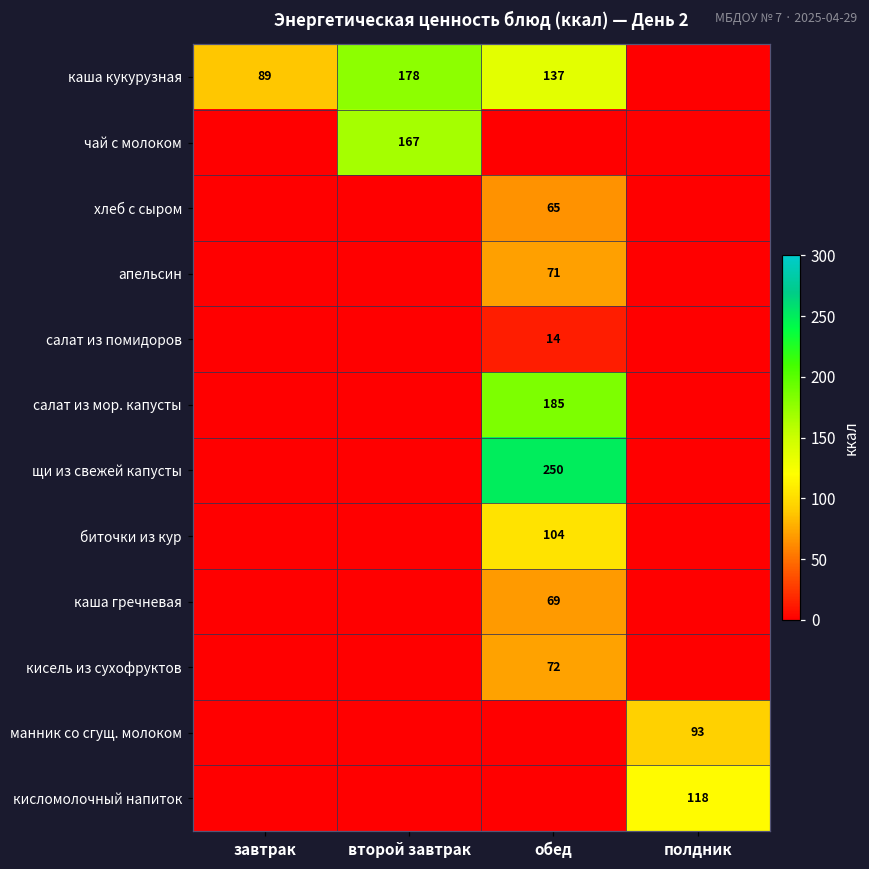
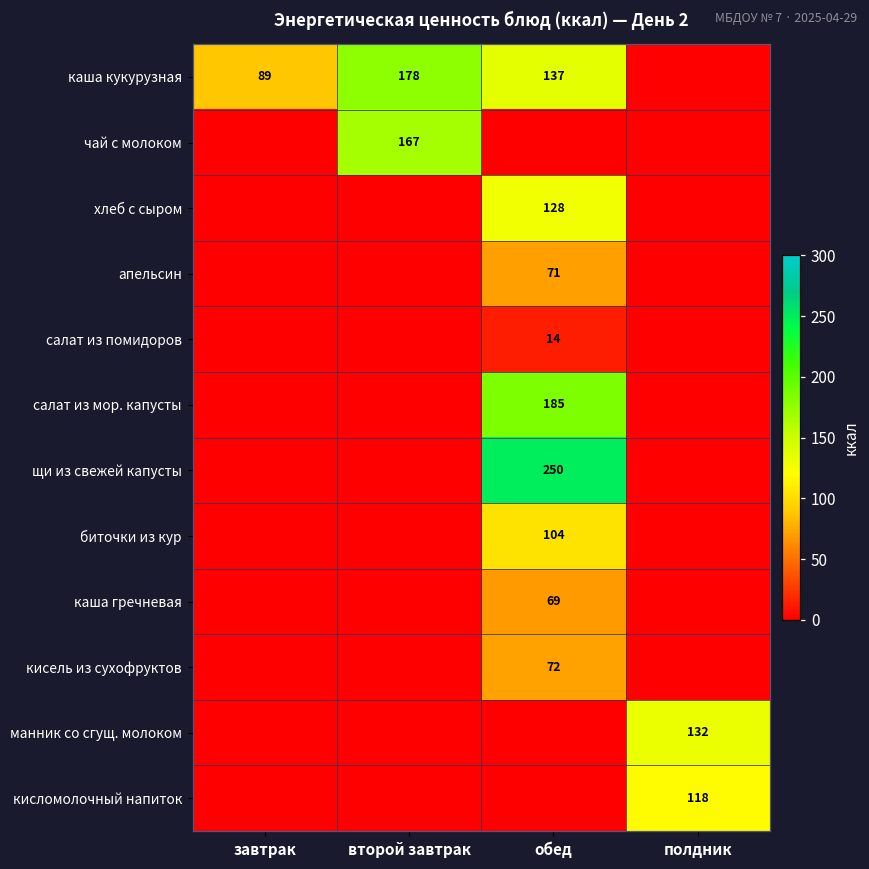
хлеб с сыром, обед: 65 -> 128
манник со сгущ. молоком, полдник: 93 -> 132
